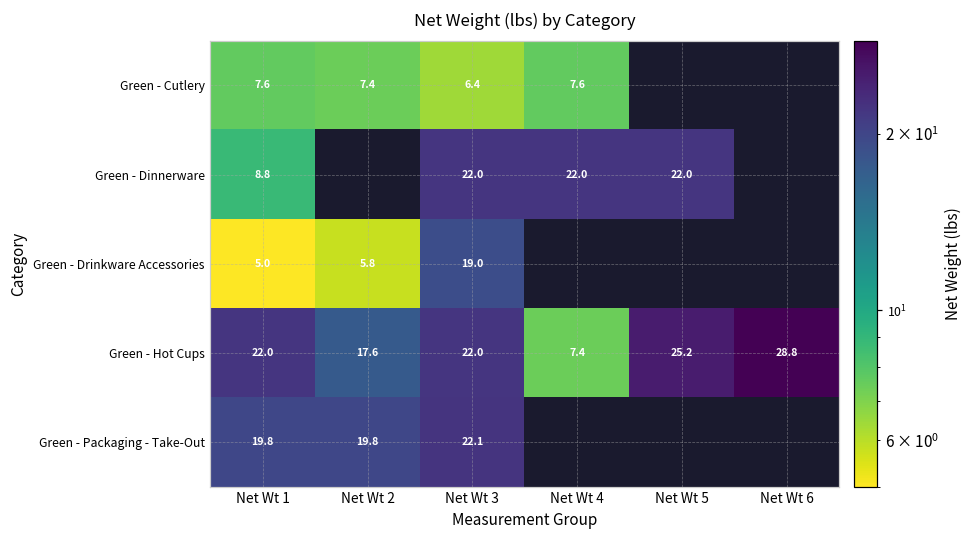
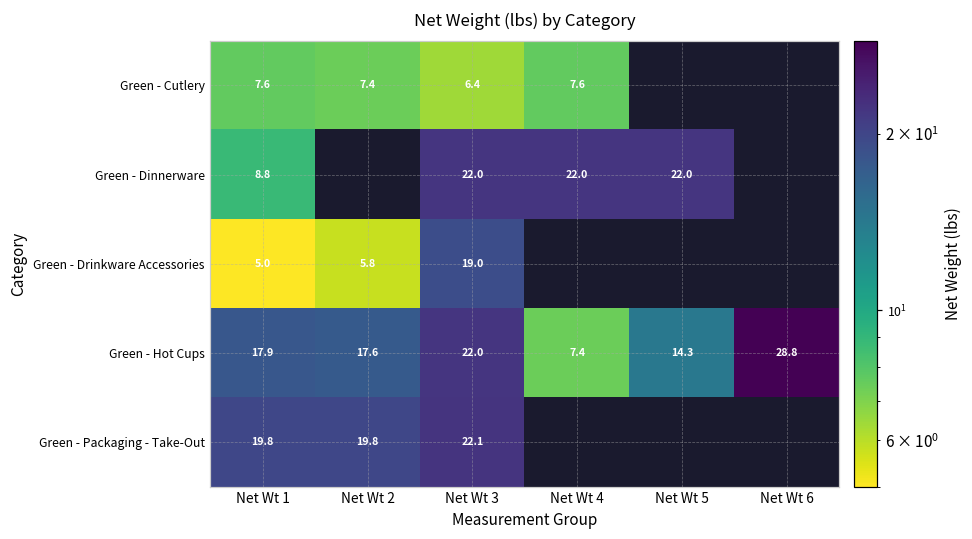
Green - Hot Cups, Net Wt 1: 22.0 -> 17.9
Green - Hot Cups, Net Wt 5: 25.2 -> 14.3
